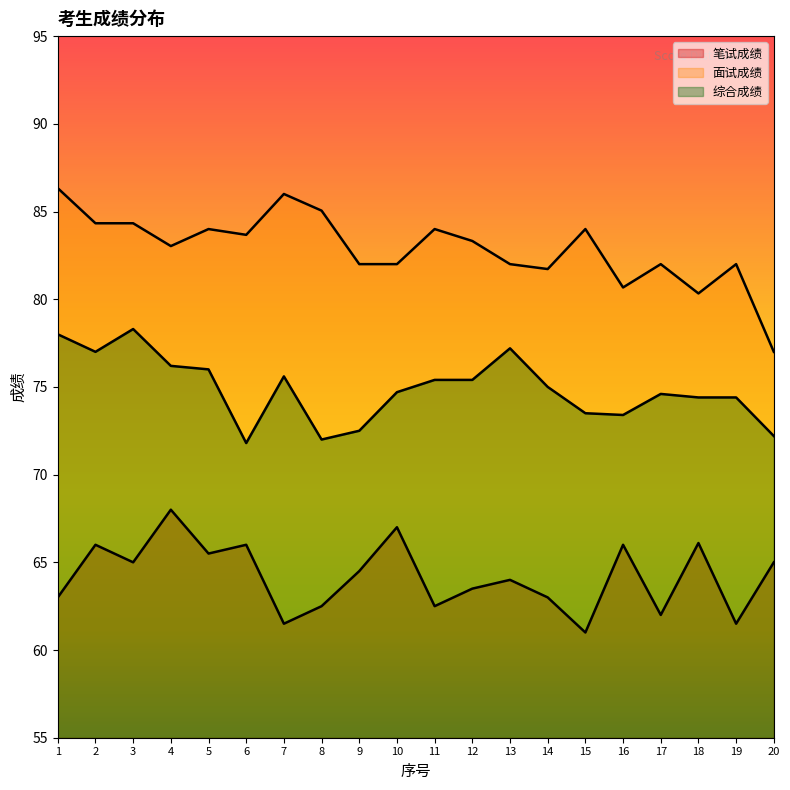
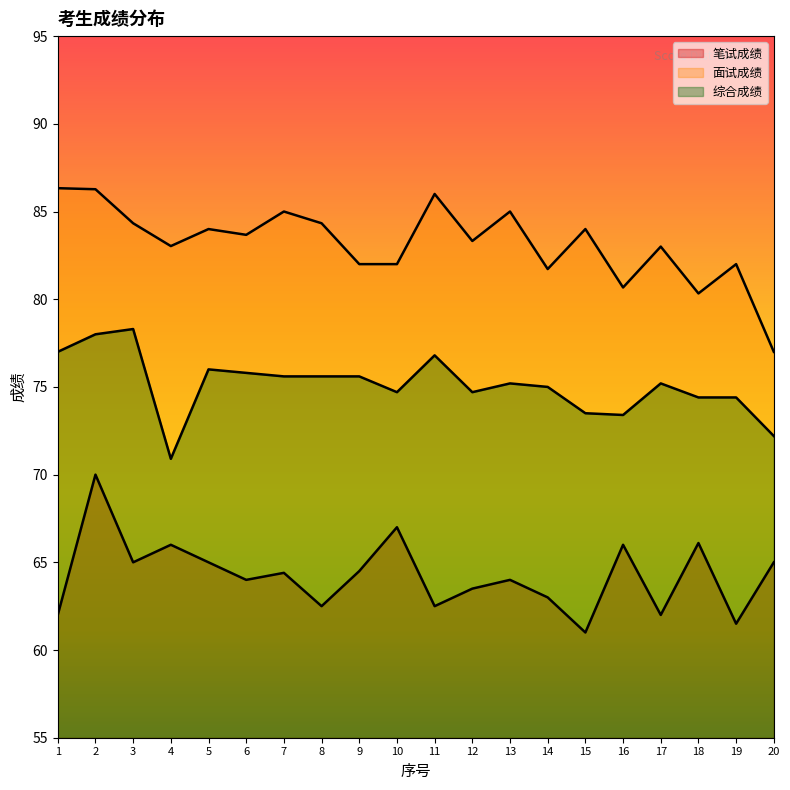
笔试成绩, 1: 63 -> 62
综合成绩, 1: 78 -> 77
笔试成绩, 2: 66 -> 70
面试成绩, 2: 84.3 -> 86.3
综合成绩, 2: 77 -> 78
笔试成绩, 4: 68 -> 66
综合成绩, 4: 76.2 -> 70.9
笔试成绩, 5: 65.5 -> 65.0
笔试成绩, 6: 66 -> 64
综合成绩, 6: 71.8 -> 75.8
笔试成绩, 7: 61.5 -> 64.4
面试成绩, 7: 86 -> 85
面试成绩, 8: 85.1 -> 84.3
综合成绩, 8: 72.0 -> 75.6
综合成绩, 9: 72.5 -> 75.6
面试成绩, 11: 84 -> 86
综合成绩, 11: 75.4 -> 76.8
综合成绩, 12: 75.4 -> 74.7
面试成绩, 13: 82 -> 85
综合成绩, 13: 77.2 -> 75.2
面试成绩, 17: 82 -> 83
综合成绩, 17: 74.6 -> 75.2
